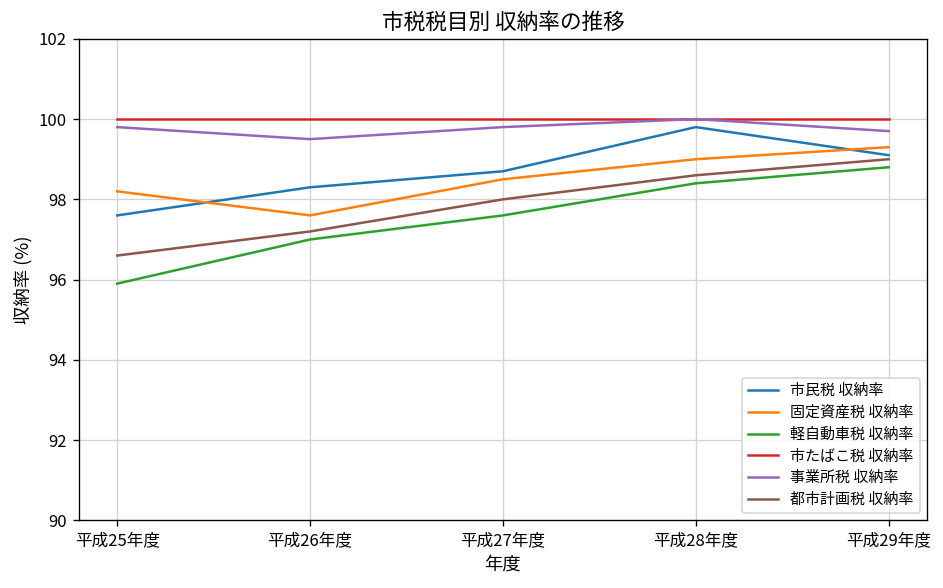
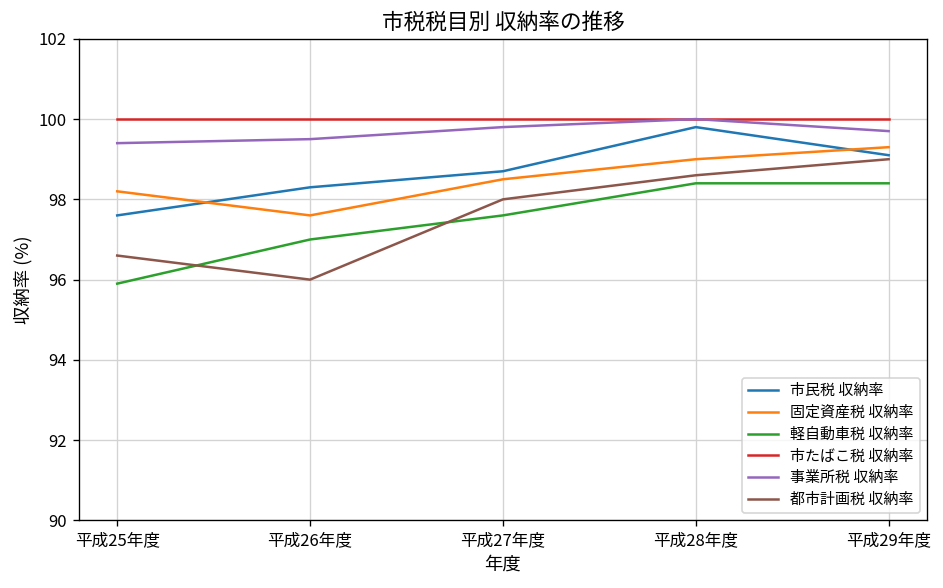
事業所税 収納率, 平成25年度: 99.8 -> 99.4
都市計画税 収納率, 平成26年度: 97.2 -> 96.0
軽自動車税 収納率, 平成29年度: 98.8 -> 98.4
